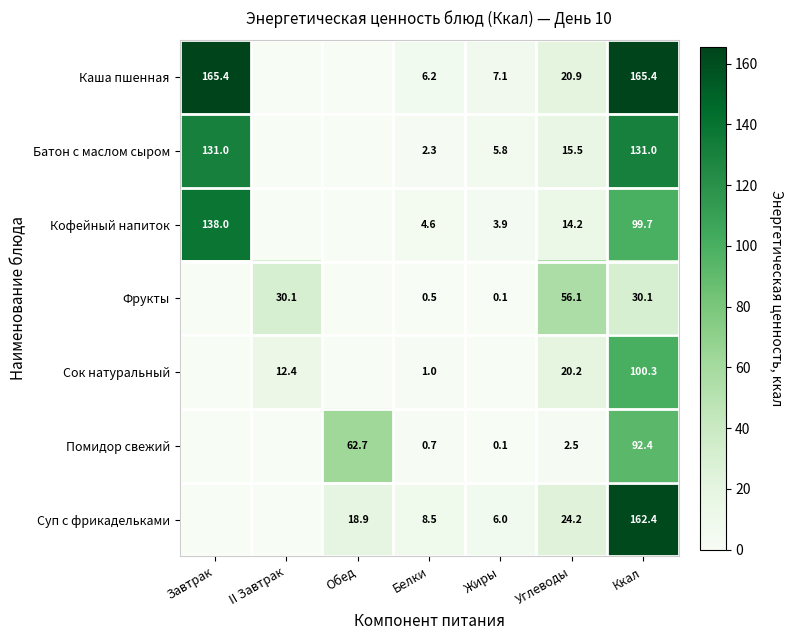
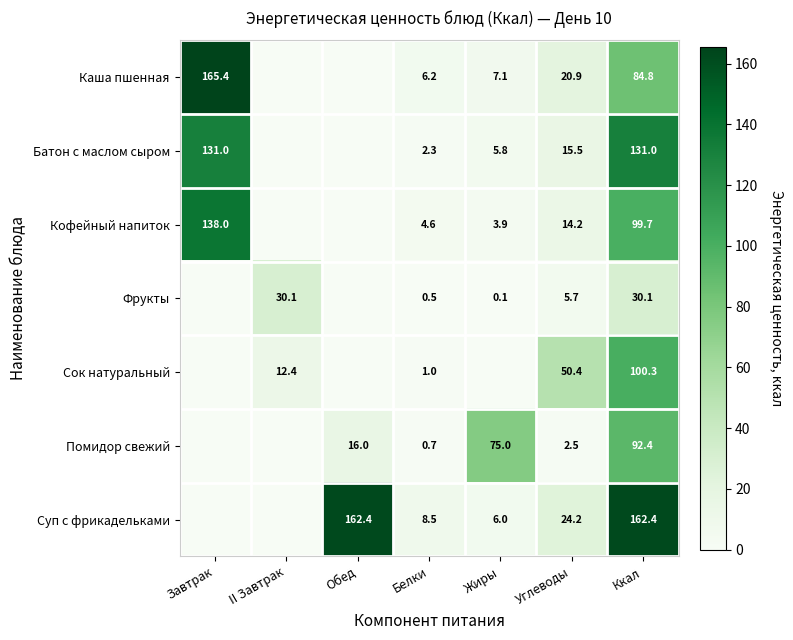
Каша пшенная, Ккал: 165.4 -> 84.8
Фрукты, Углеводы: 56.1 -> 5.7
Сок натуральный, Углеводы: 20.2 -> 50.4
Помидор свежий, Обед: 62.7 -> 16.0
Помидор свежий, Жиры: 0.1 -> 75.0
Суп с фрикадельками, Обед: 18.9 -> 162.4
